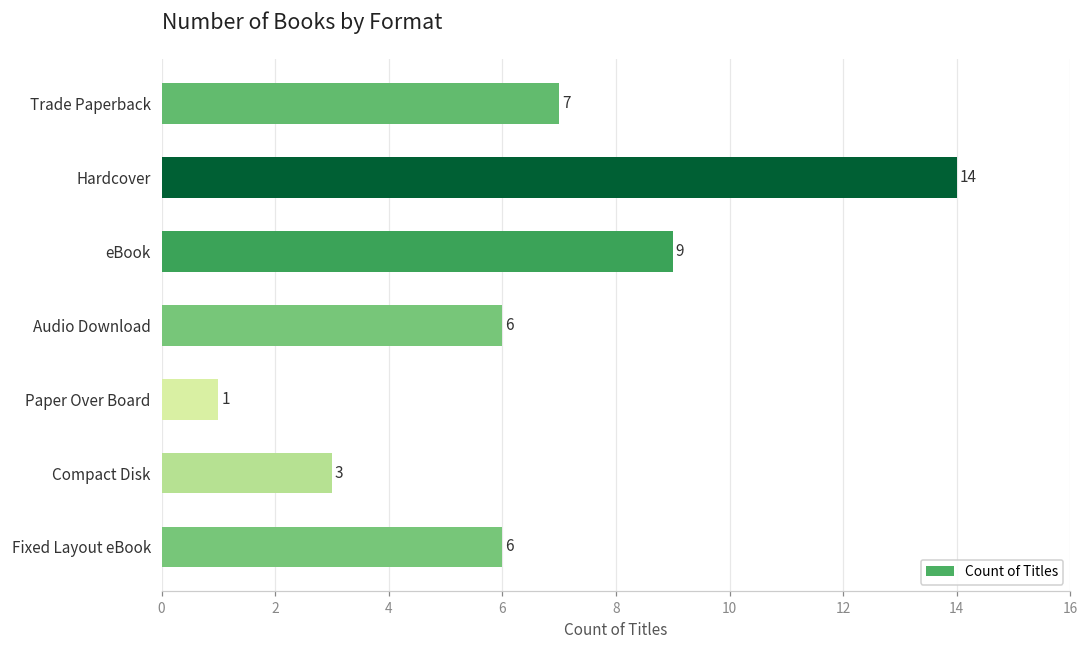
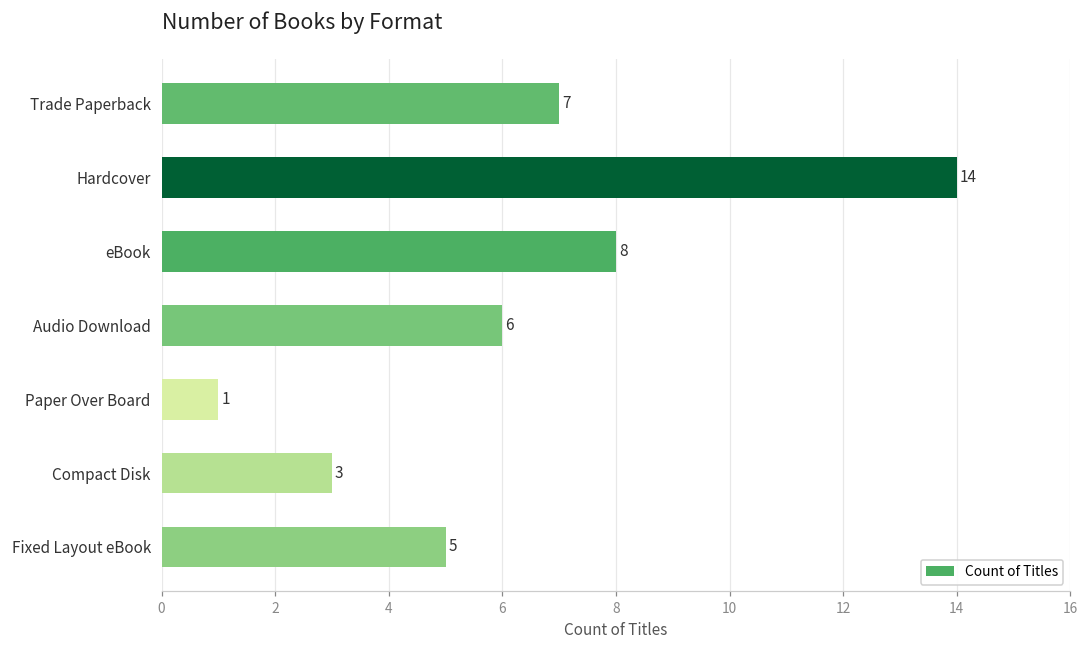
eBook: 9 -> 8
Fixed Layout eBook: 6 -> 5
